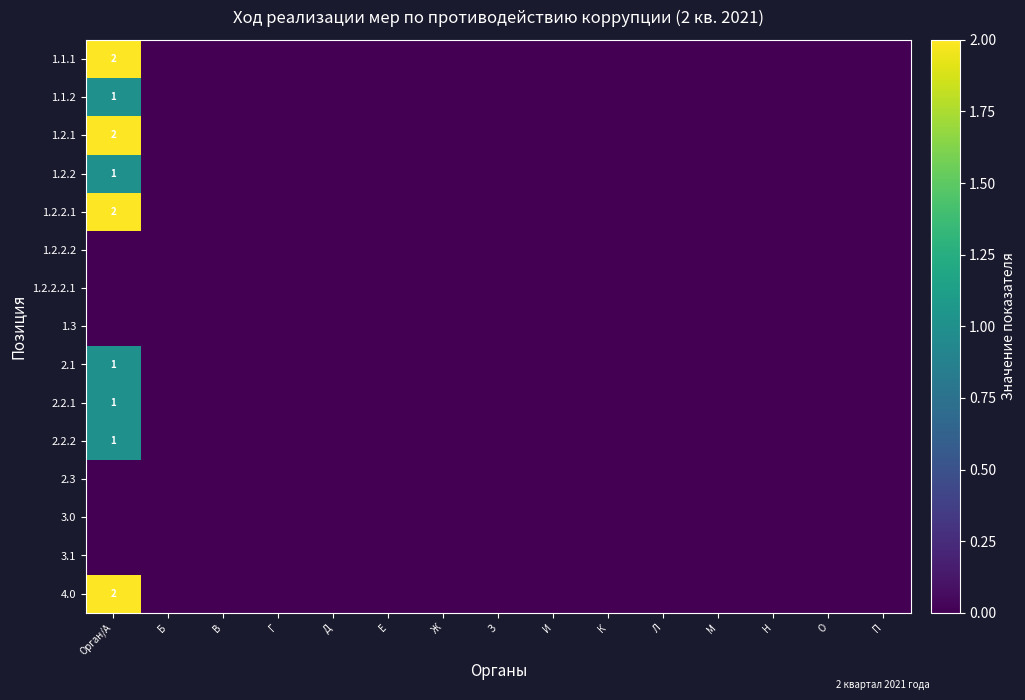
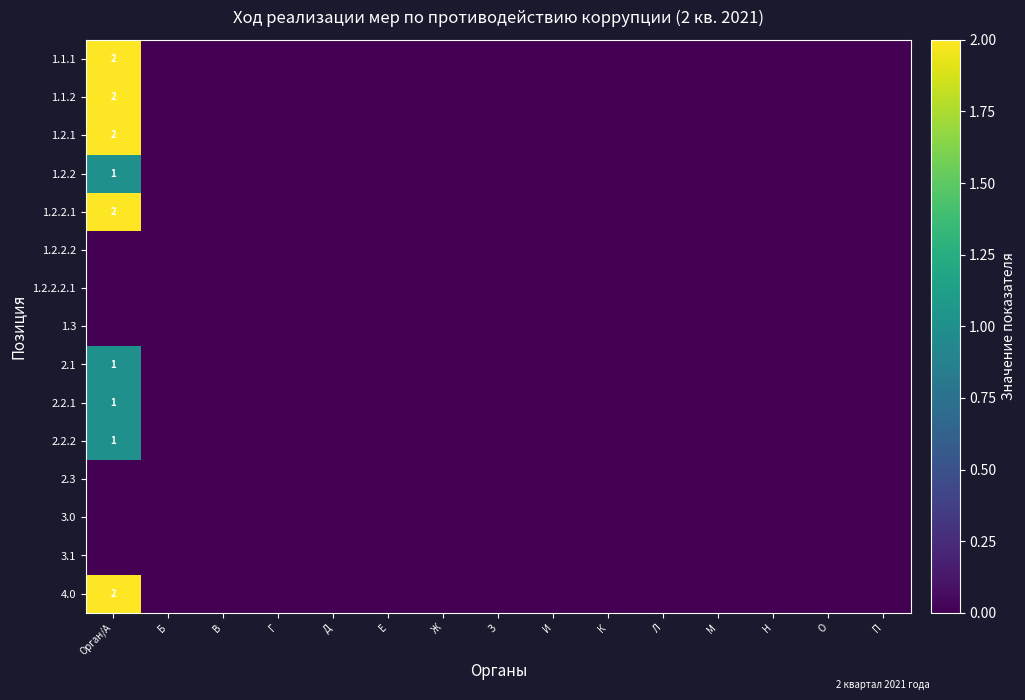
1.1.2, Орган/А: 1 -> 2
